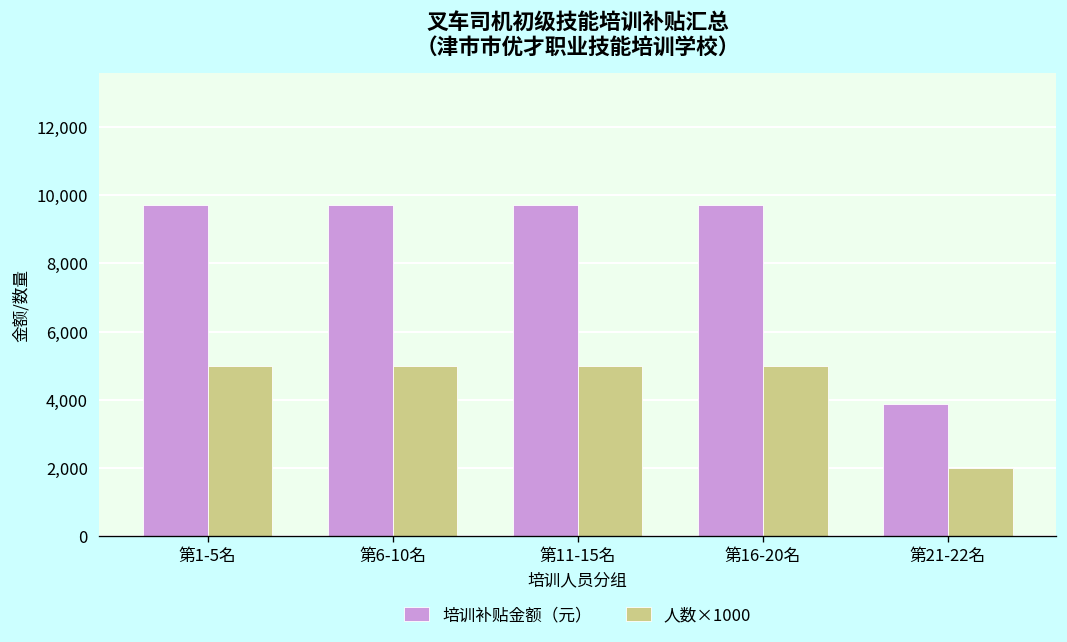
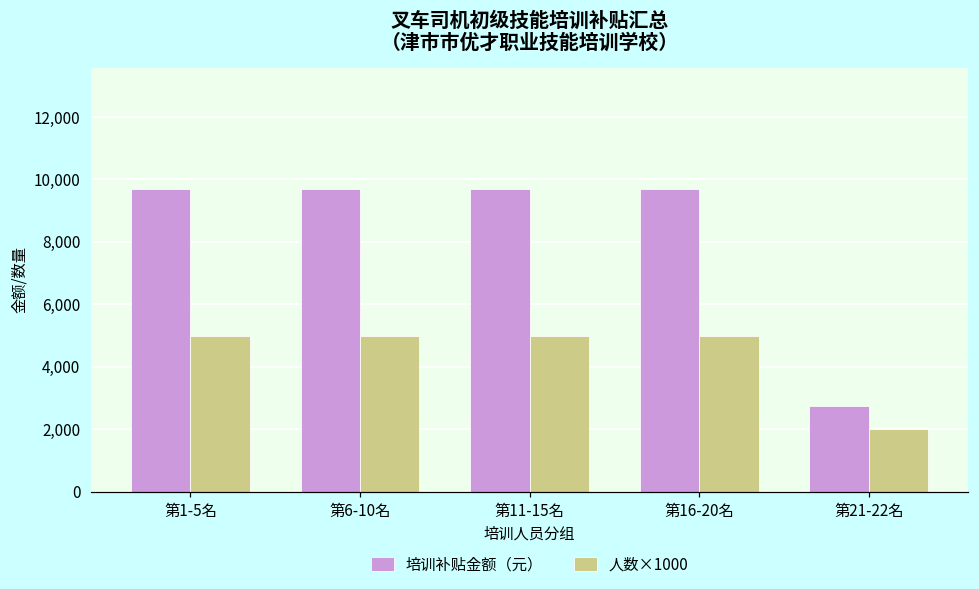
培训补贴金额（元）, 第21-22名: 3,900 -> 2,800
